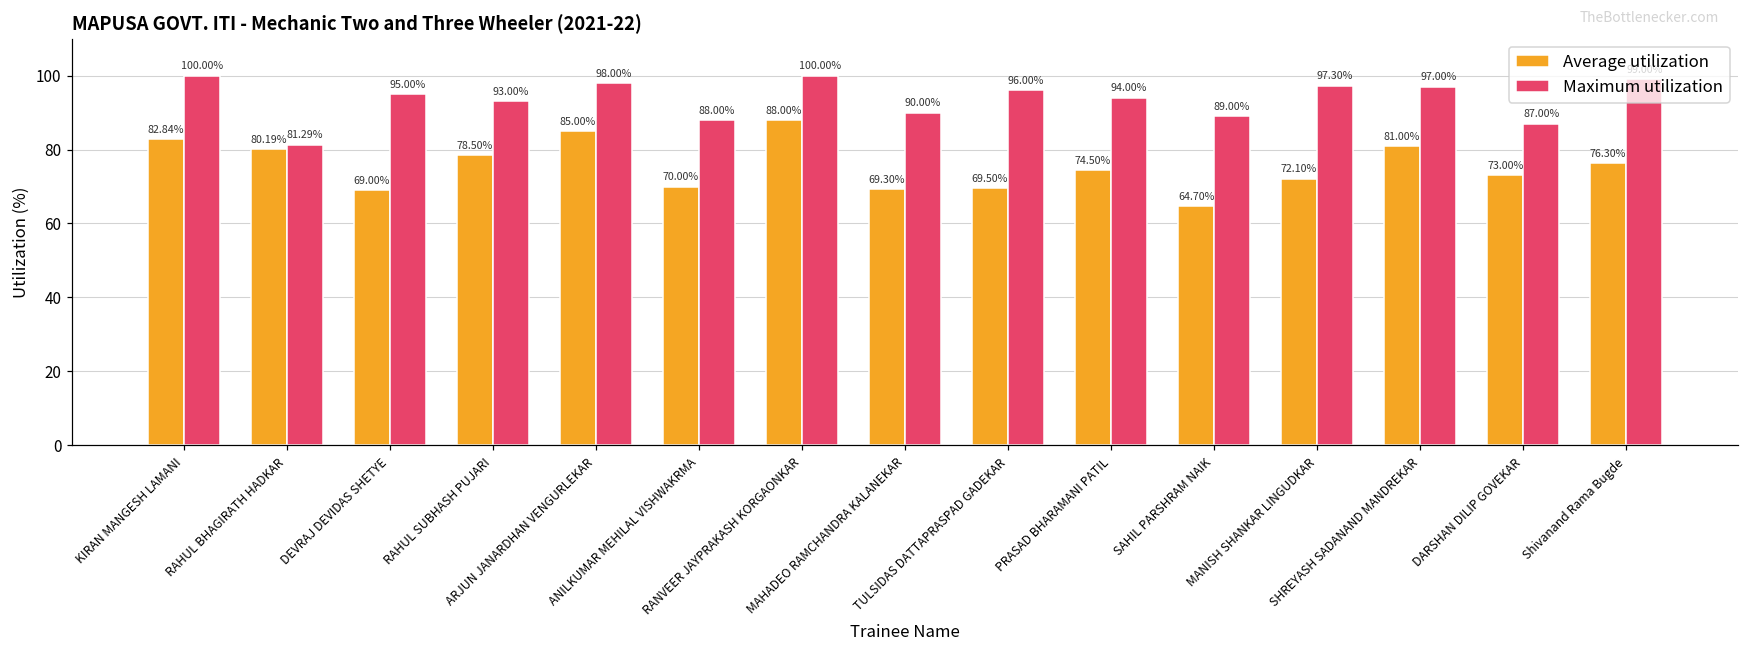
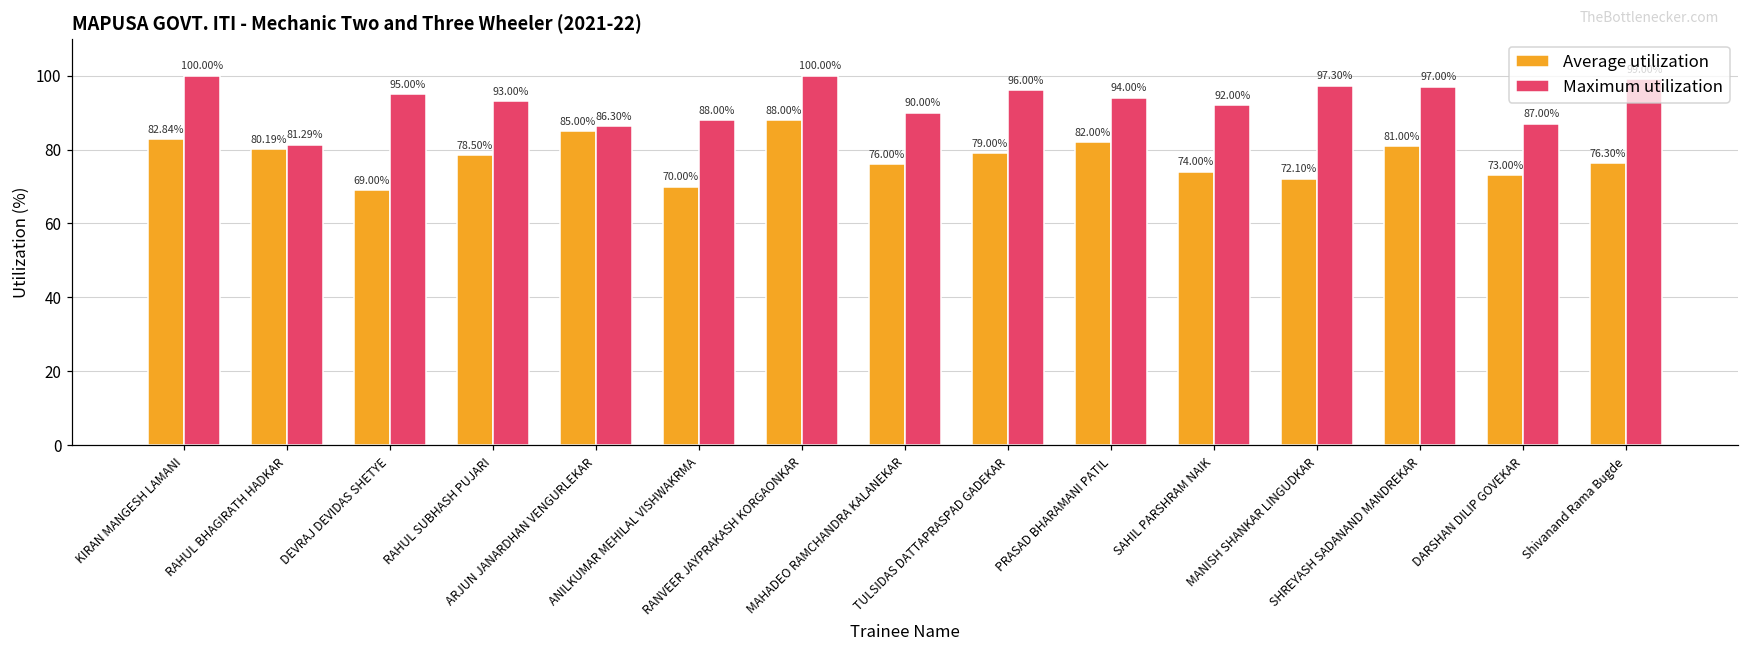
Maximum utilization, ARJUN JANARDHAN VENGURLEKAR: 98.00% -> 86.30%
Average utilization, MAHADEO RAMCHANDRA KALANEKAR: 69.30% -> 76.00%
Average utilization, TULSIDAS DATTAPRASPAD GADEKAR: 69.50% -> 79.00%
Average utilization, PRASAD BHARAMANI PATIL: 74.50% -> 82.00%
Average utilization, SAHIL PARSHRAM NAIK: 64.70% -> 74.00%
Maximum utilization, SAHIL PARSHRAM NAIK: 89.00% -> 92.00%
